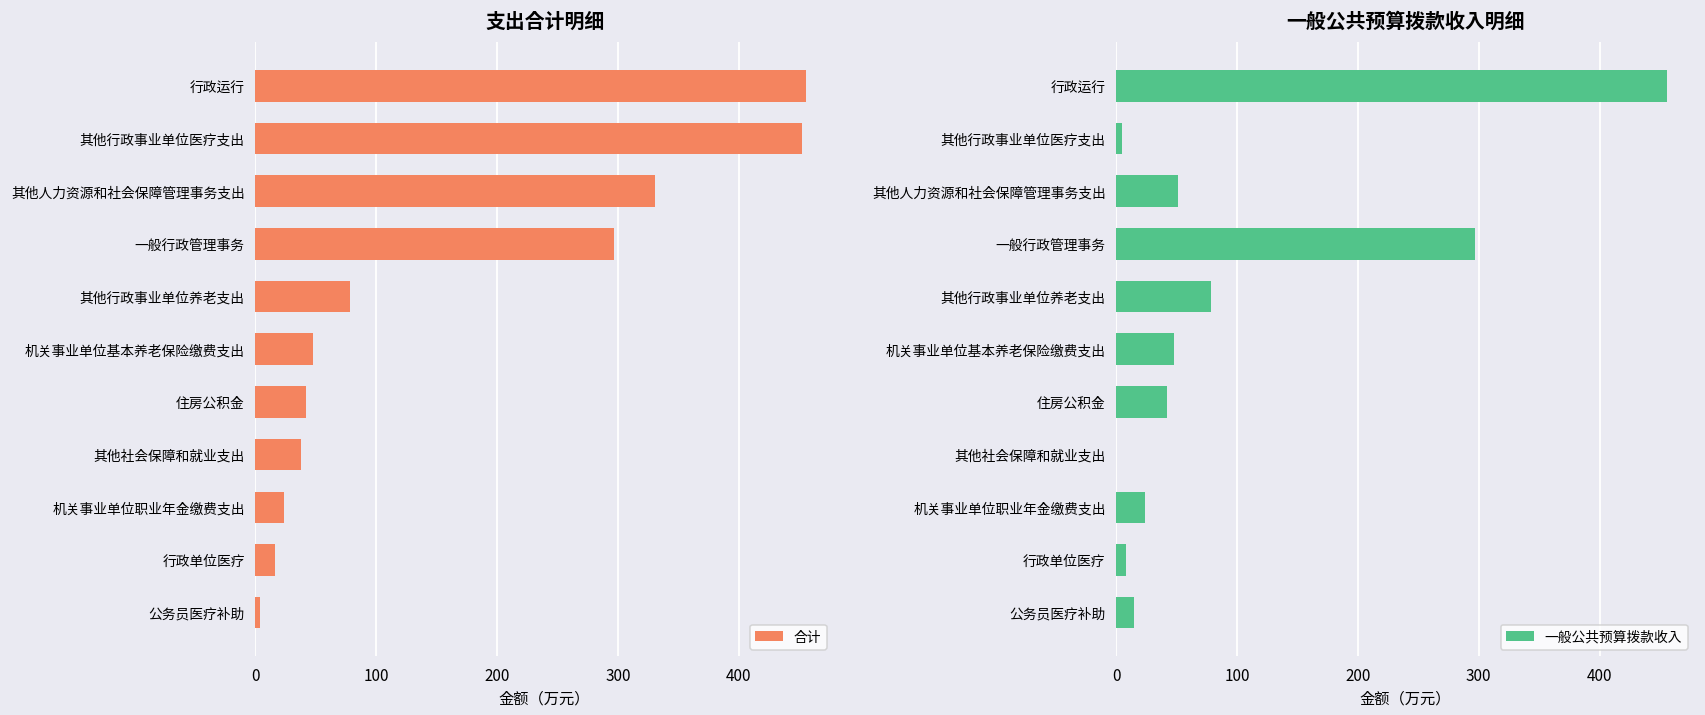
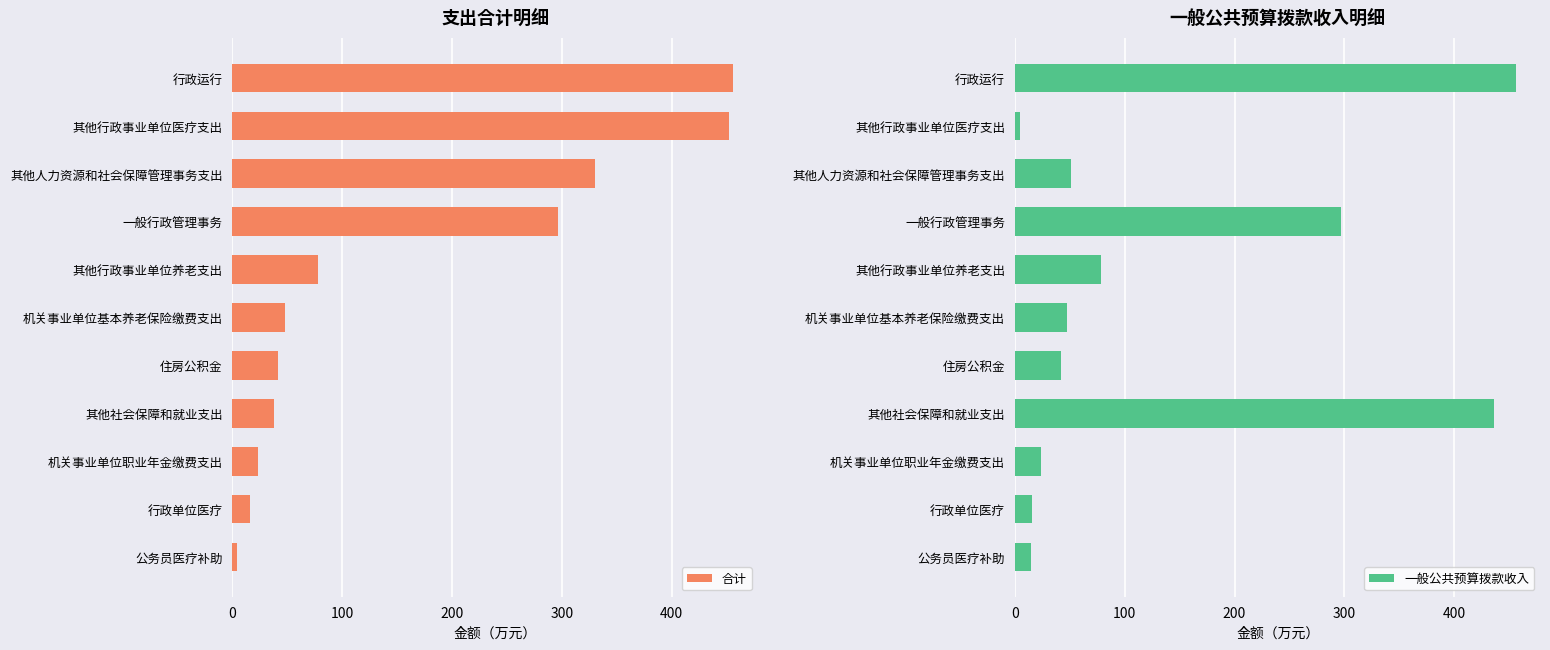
一般公共预算拨款收入明细, 其他社会保障和就业支出: 0 -> 436
一般公共预算拨款收入明细, 行政单位医疗: 8 -> 16
